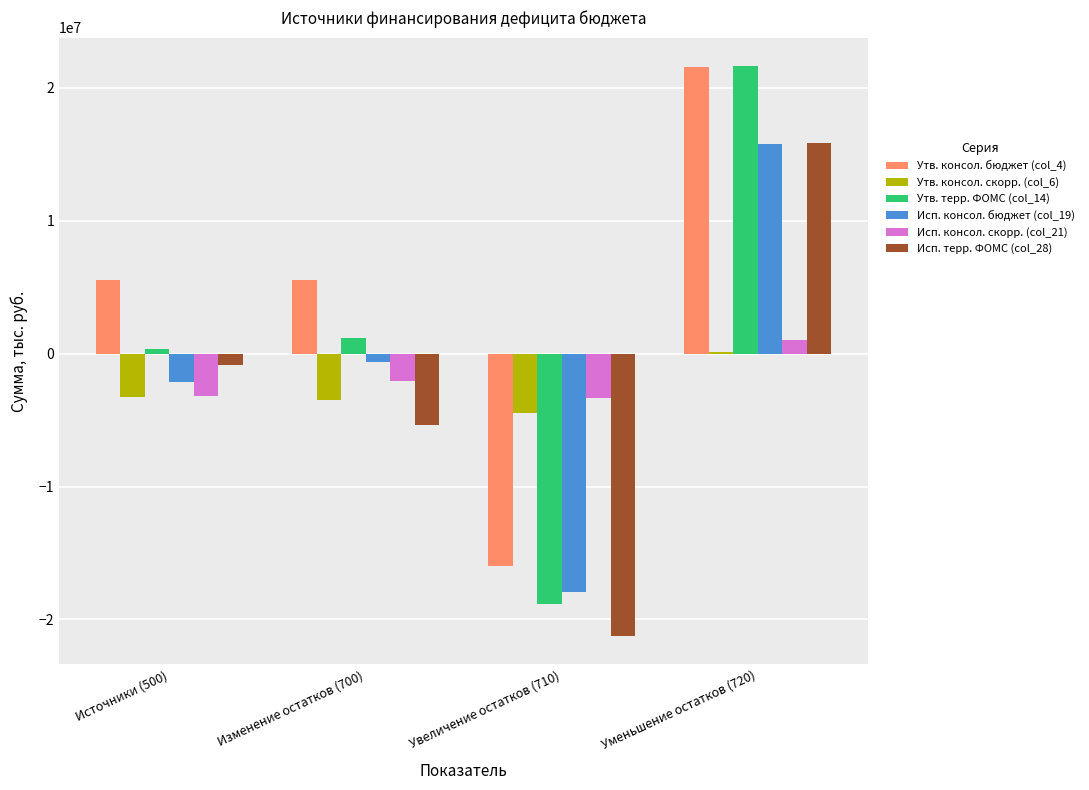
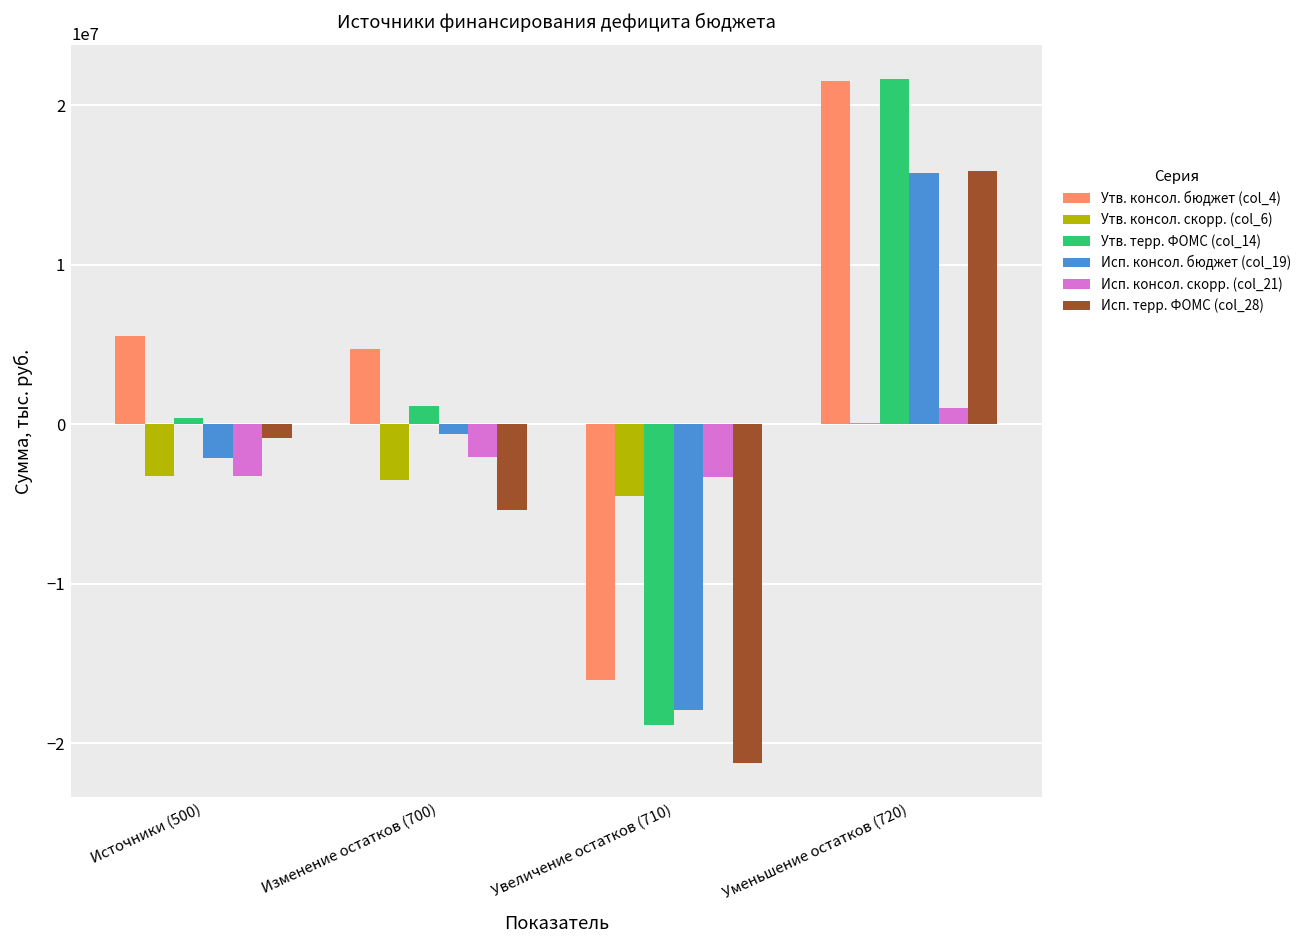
Утв. консол. бюджет (col_4), Изменение остатков (700): 5500000 -> 4700000
